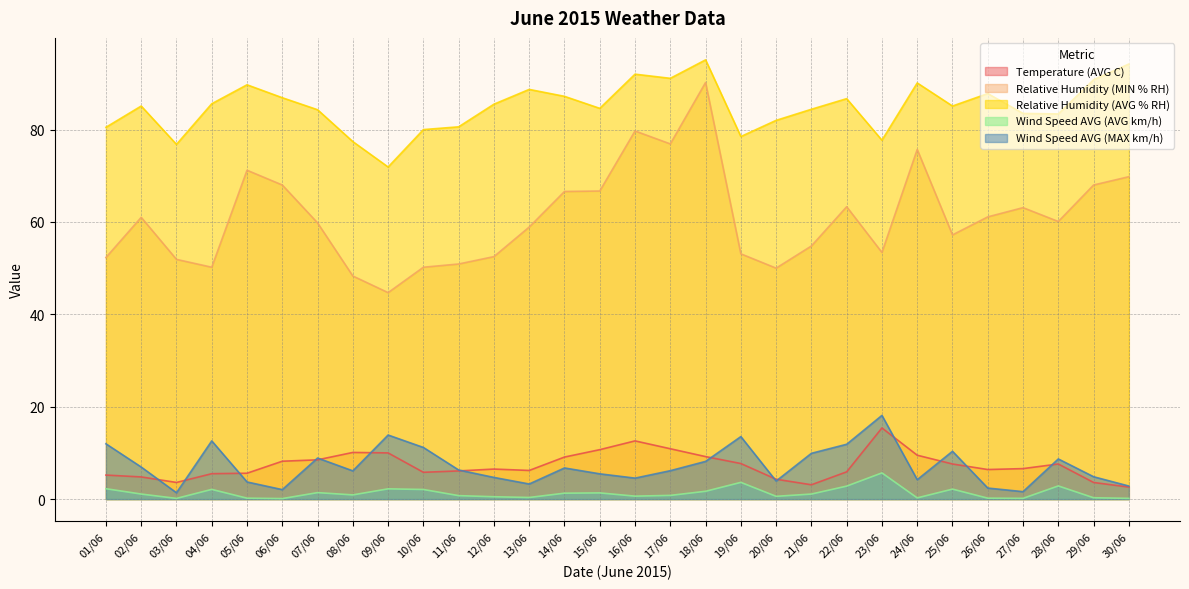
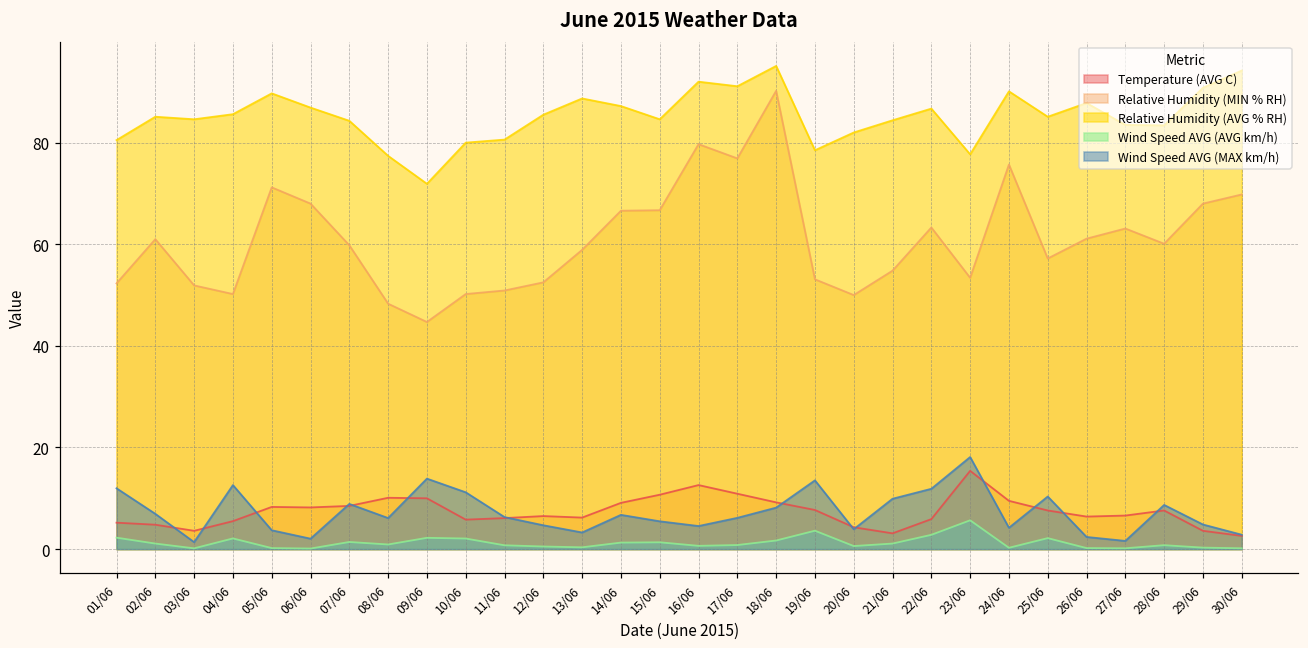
Relative Humidity (AVG % RH), 03/06: 77 -> 85
Temperature (AVG C), 05/06: 6 -> 8
Wind Speed AVG (AVG km/h), 28/06: 3 -> 1
